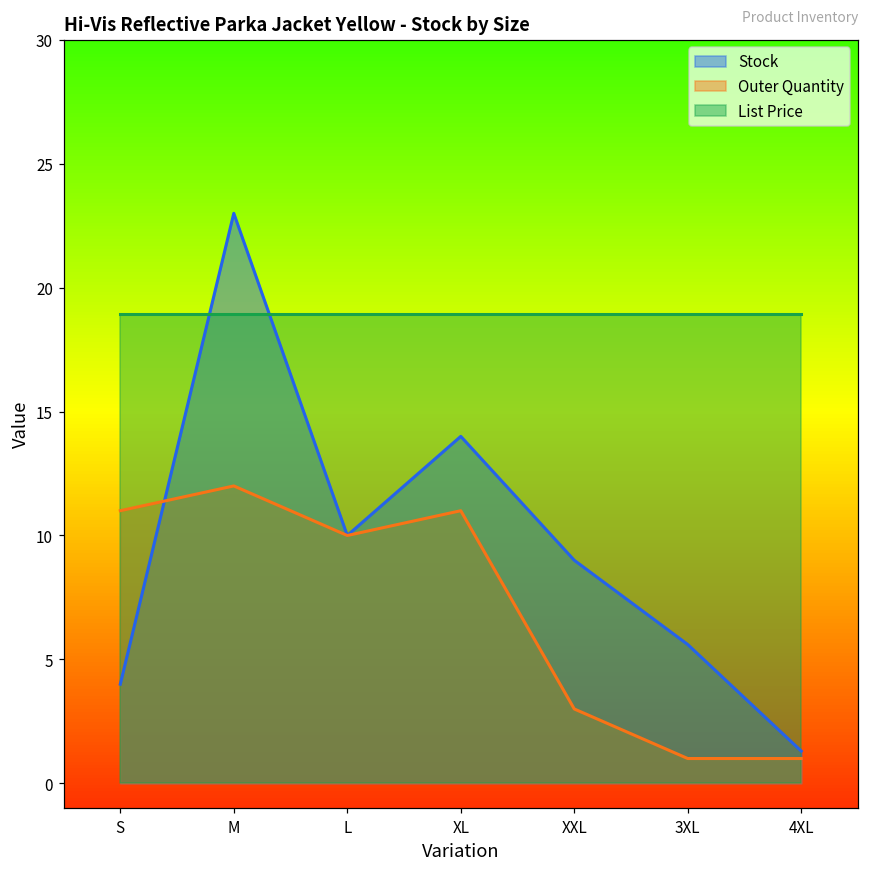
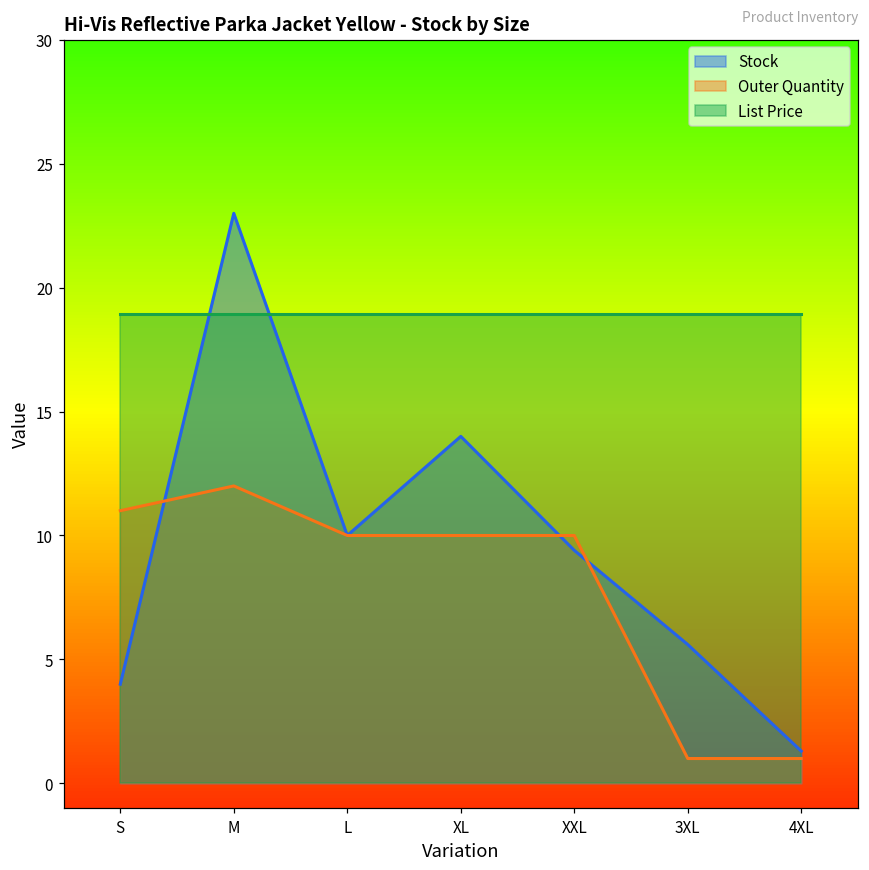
Outer Quantity, XL: 11 -> 10
Stock, XXL: 9.0 -> 9.4
Outer Quantity, XXL: 3 -> 10
